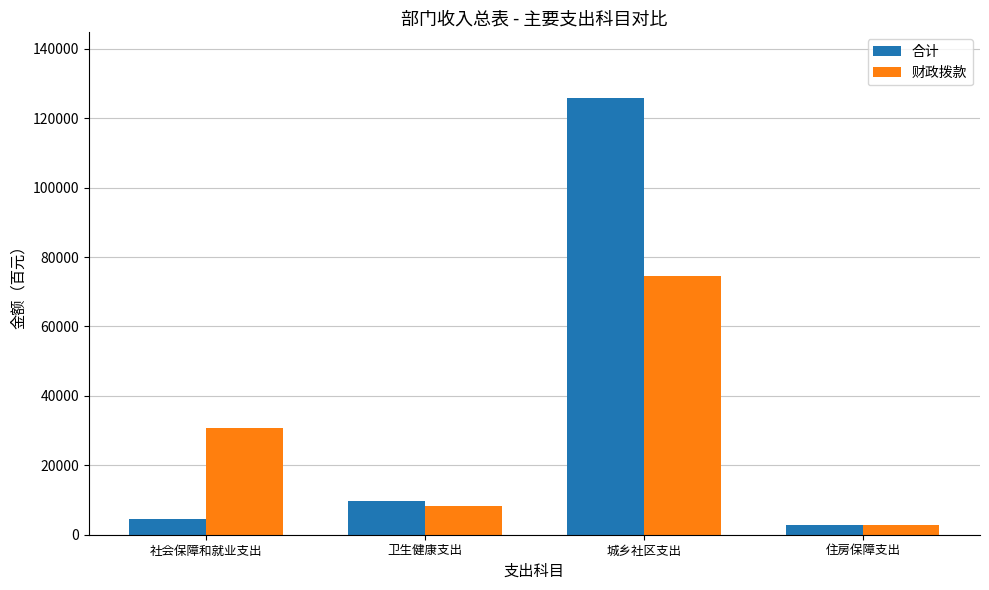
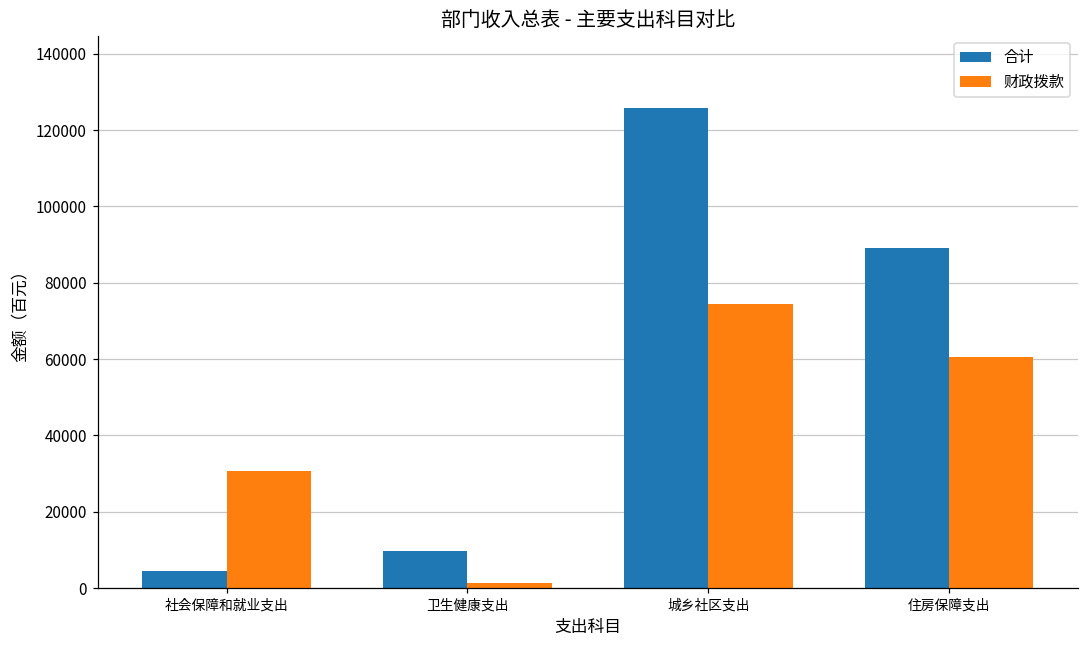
财政拨款, 卫生健康支出: 8000 -> 1000
合计, 住房保障支出: 3000 -> 89000
财政拨款, 住房保障支出: 3000 -> 61000
